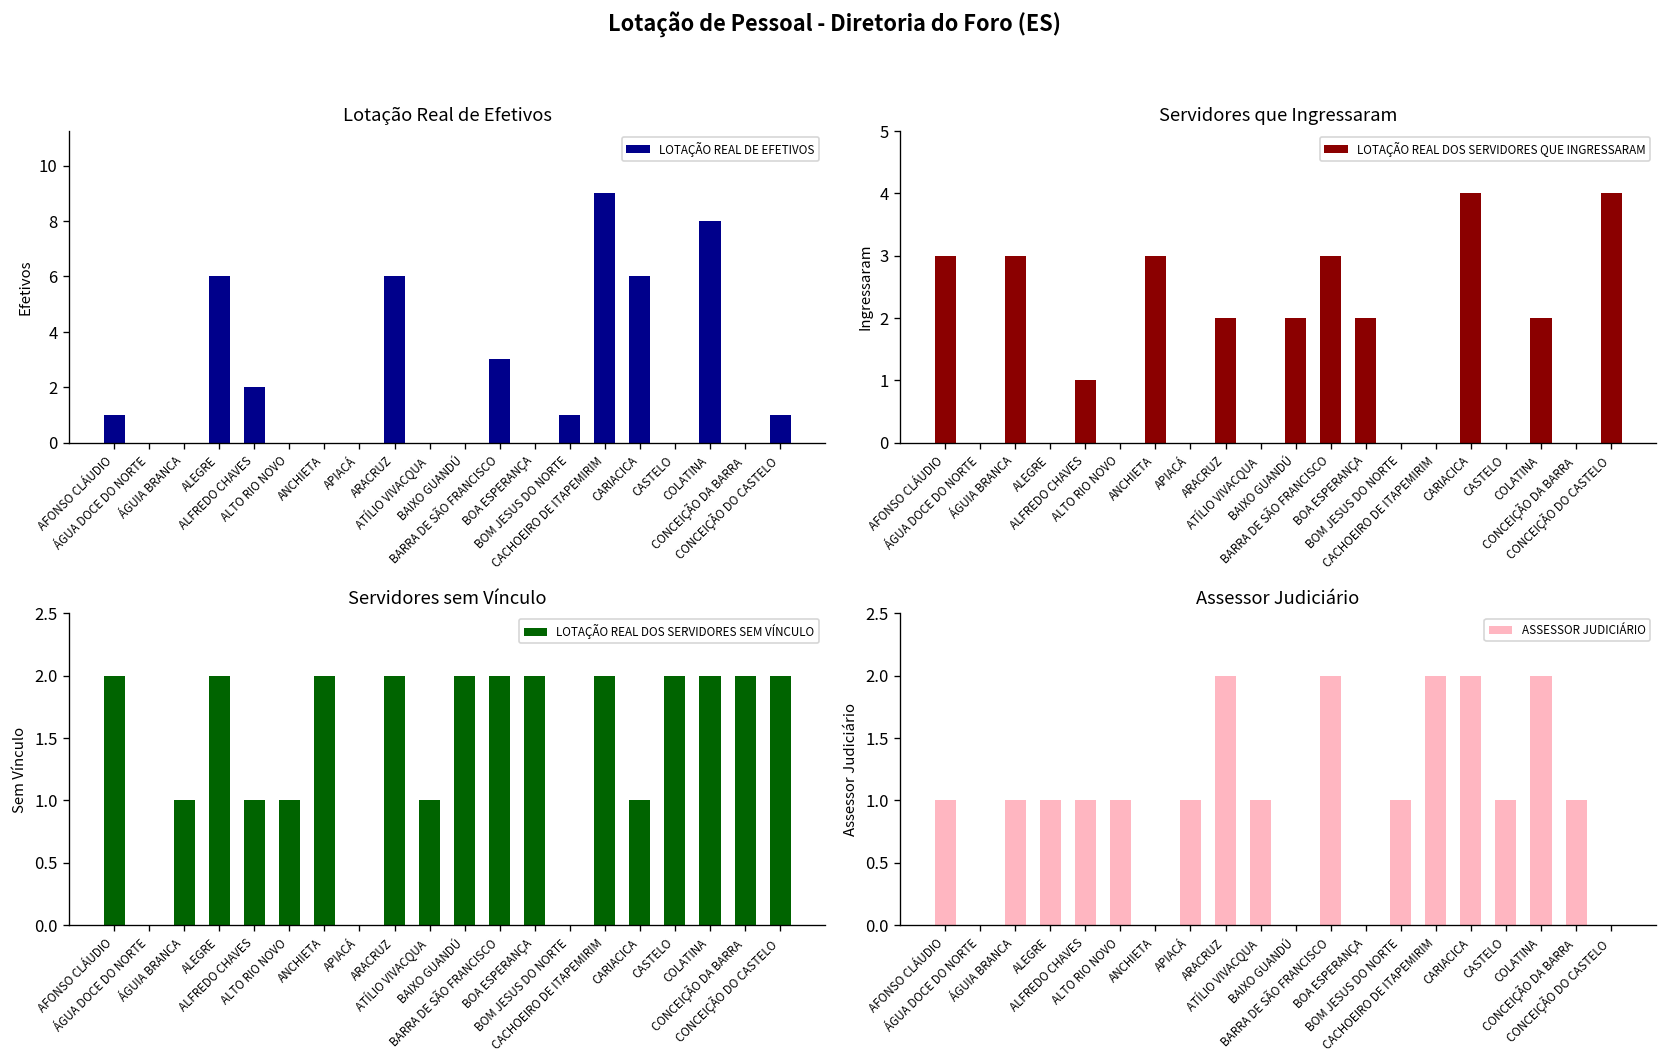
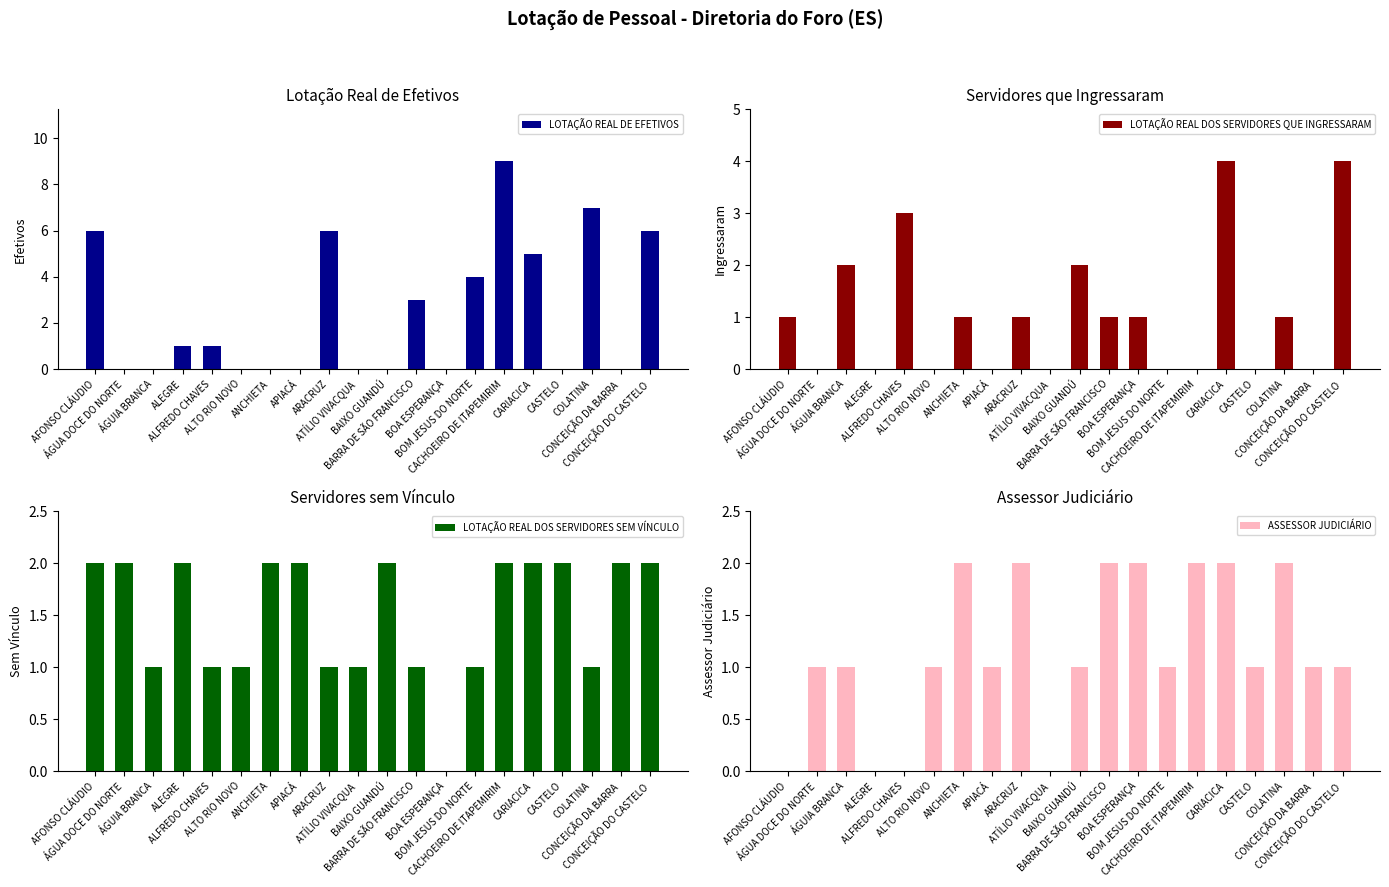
Lotação Real de Efetivos, AFONSO CLÁUDIO: 1 -> 6
Lotação Real de Efetivos, ALEGRE: 6 -> 1
Lotação Real de Efetivos, ALFREDO CHAVES: 2 -> 1
Lotação Real de Efetivos, BOM JESUS DO NORTE: 1 -> 4
Lotação Real de Efetivos, CARIACICA: 6 -> 5
Lotação Real de Efetivos, COLATINA: 8 -> 7
Lotação Real de Efetivos, CONCEIÇÃO DO CASTELO: 1 -> 6
Servidores que Ingressaram, AFONSO CLÁUDIO: 3 -> 1
Servidores que Ingressaram, ÁGUIA BRANCA: 3 -> 2
Servidores que Ingressaram, ALFREDO CHAVES: 1 -> 3
Servidores que Ingressaram, ANCHIETA: 3 -> 1
Servidores que Ingressaram, ARACRUZ: 2 -> 1
Servidores que Ingressaram, BARRA DE SÃO FRANCISCO: 3 -> 1
Servidores que Ingressaram, BOA ESPERANÇA: 2 -> 1
Servidores que Ingressaram, COLATINA: 2 -> 1
Servidores sem Vínculo, ÁGUA DOCE DO NORTE: 0 -> 2
Servidores sem Vínculo, APIACÁ: 0 -> 2
Servidores sem Vínculo, ARACRUZ: 2 -> 1
Servidores sem Vínculo, BARRA DE SÃO FRANCISCO: 2 -> 1
Servidores sem Vínculo, BOA ESPERANÇA: 2 -> 0
Servidores sem Vínculo, BOM JESUS DO NORTE: 0 -> 1
Servidores sem Vínculo, CARIACICA: 1 -> 2
Servidores sem Vínculo, COLATINA: 2 -> 1
Assessor Judiciário, AFONSO CLÁUDIO: 1 -> 0
Assessor Judiciário, ÁGUA DOCE DO NORTE: 0 -> 1
Assessor Judiciário, ALEGRE: 1 -> 0
Assessor Judiciário, ALFREDO CHAVES: 1 -> 0
Assessor Judiciário, ANCHIETA: 0 -> 2
Assessor Judiciário, ATÍLIO VIVACQUA: 1 -> 0
Assessor Judiciário, BAIXO GUANDÚ: 0 -> 1
Assessor Judiciário, BOA ESPERANÇA: 0 -> 2
Assessor Judiciário, CONCEIÇÃO DO CASTELO: 0 -> 1
